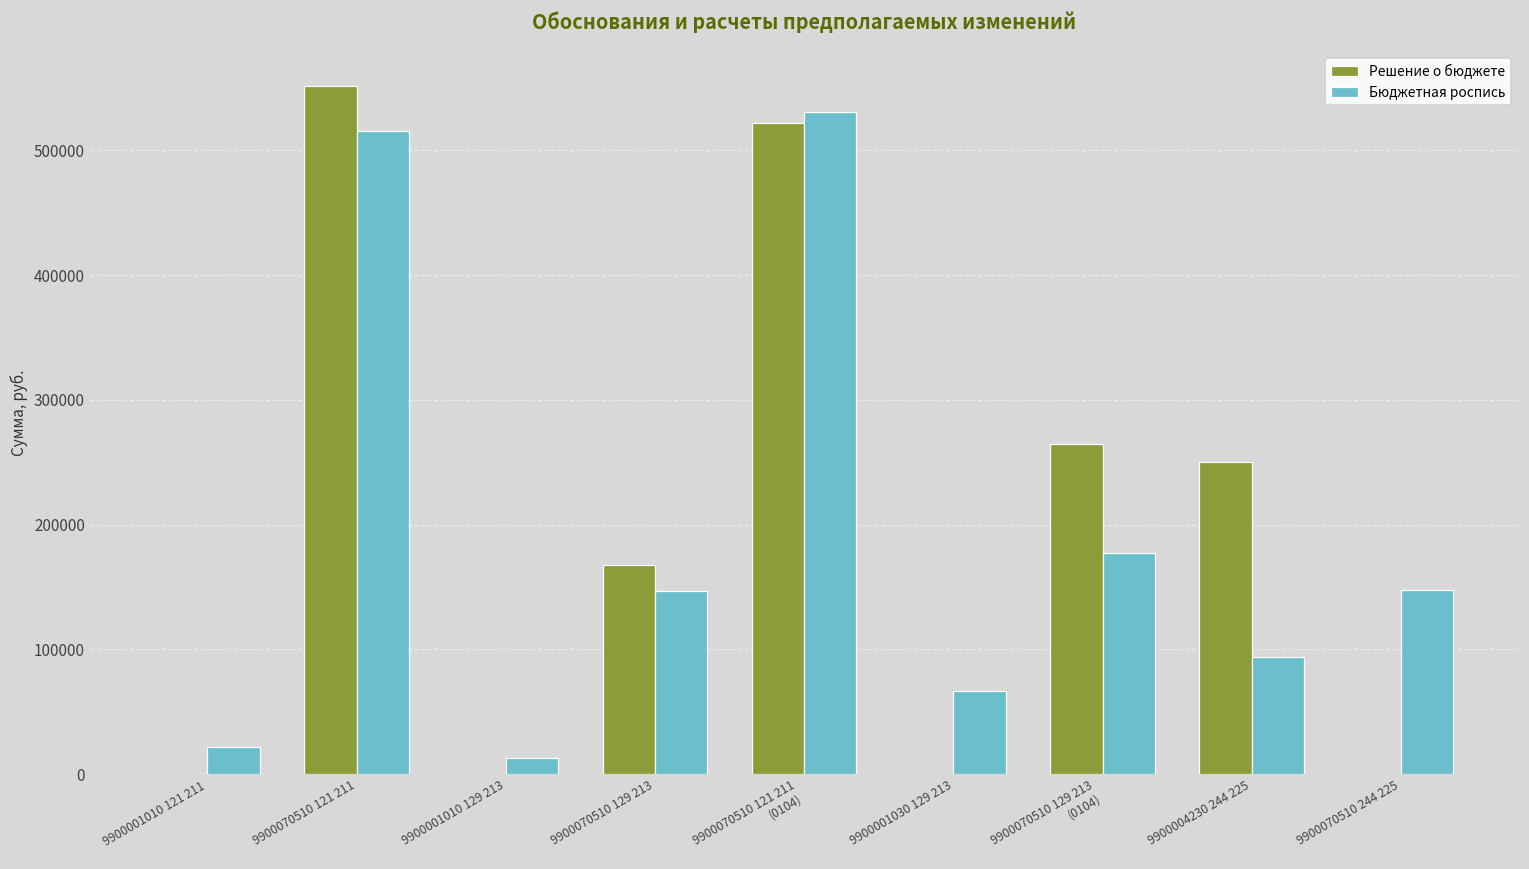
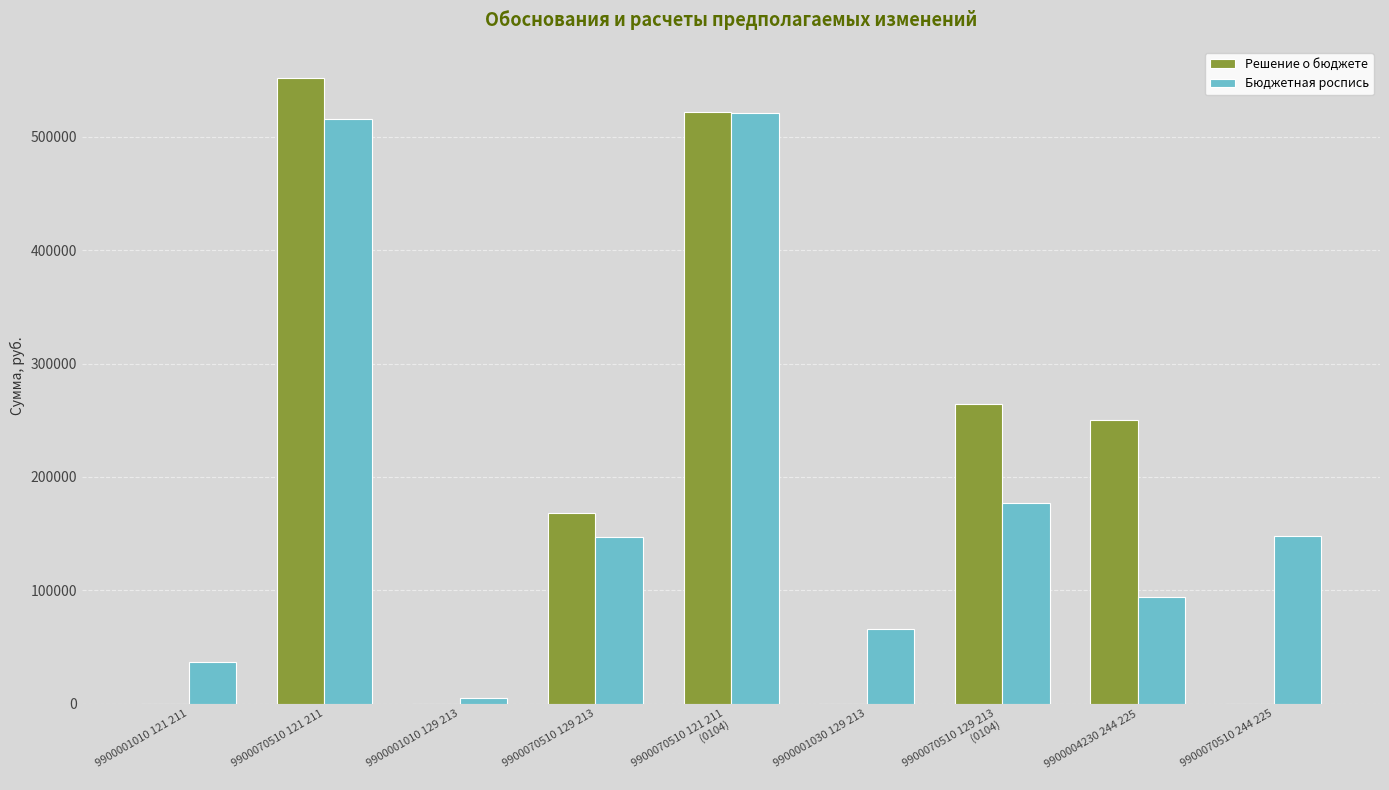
Бюджетная роспись, 9900001010 121 211: 22000 -> 37000
Бюджетная роспись, 9900001010 129 213: 13000 -> 5000
Бюджетная роспись, 9900070510 121 211 (0104): 531000 -> 521000
